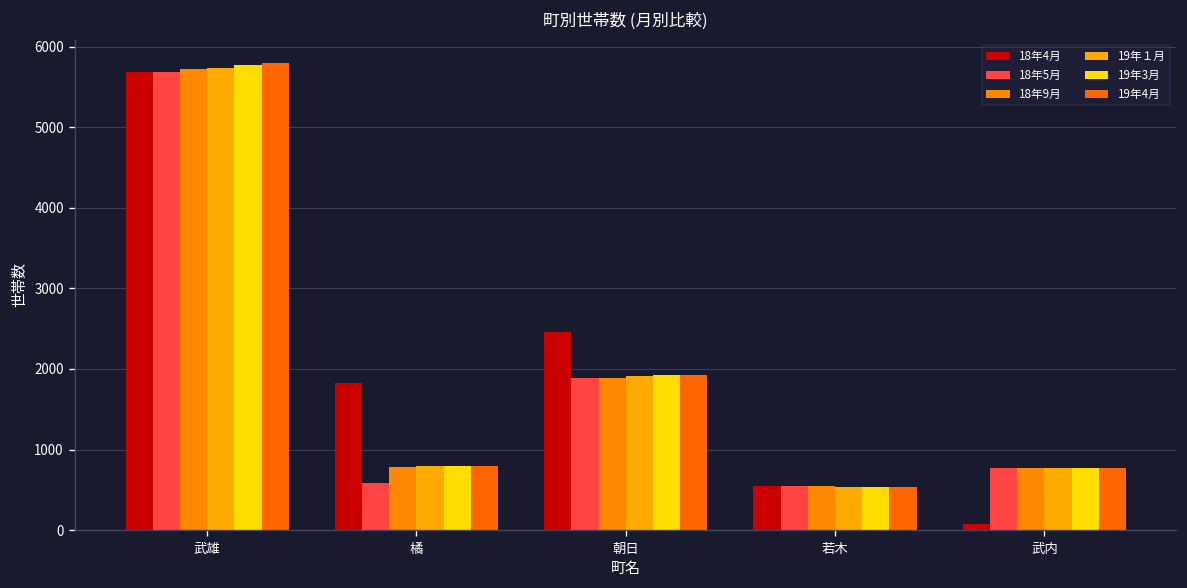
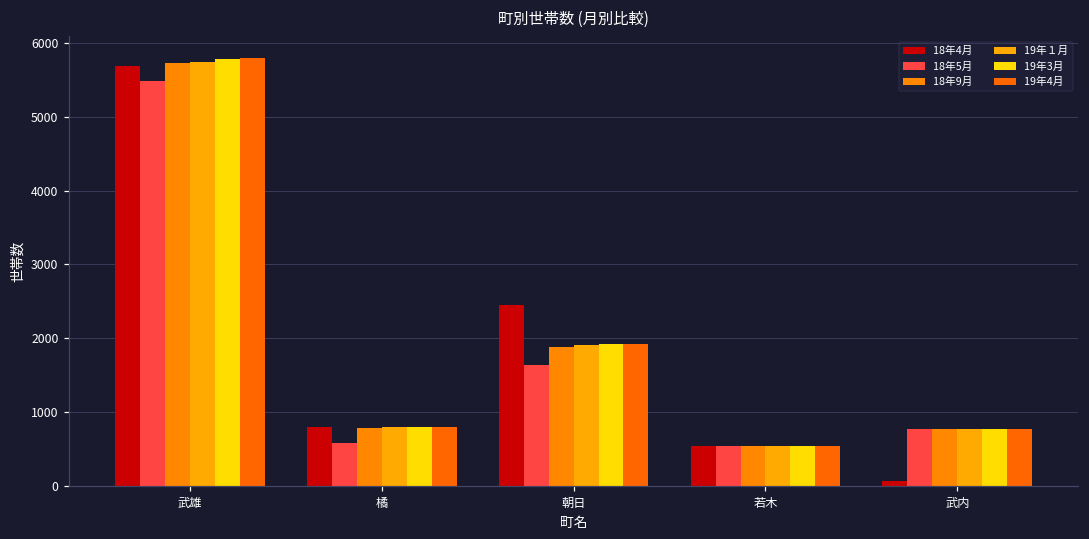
18年5月, 武雄: 5700 -> 5500
18年4月, 橘: 1800 -> 800
18年5月, 朝日: 1900 -> 1600
